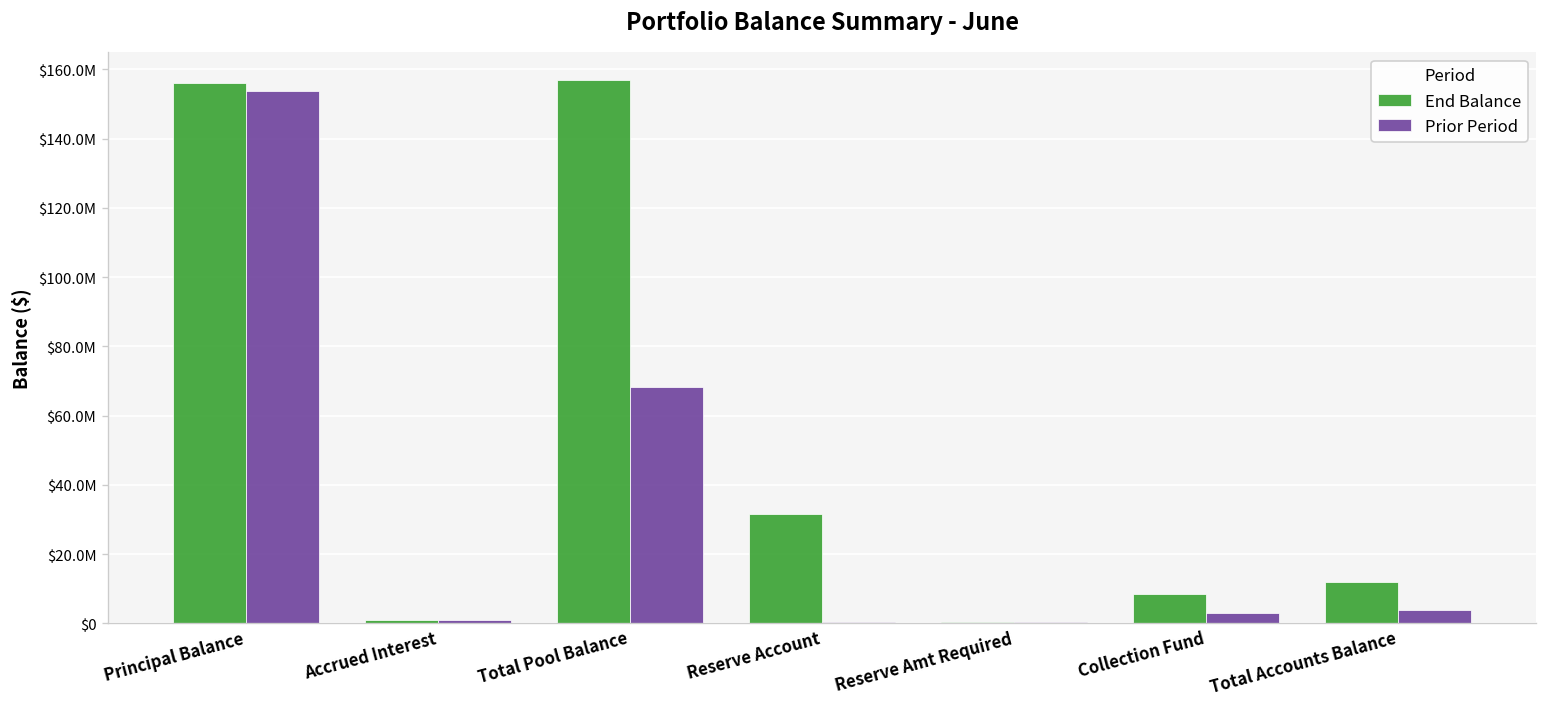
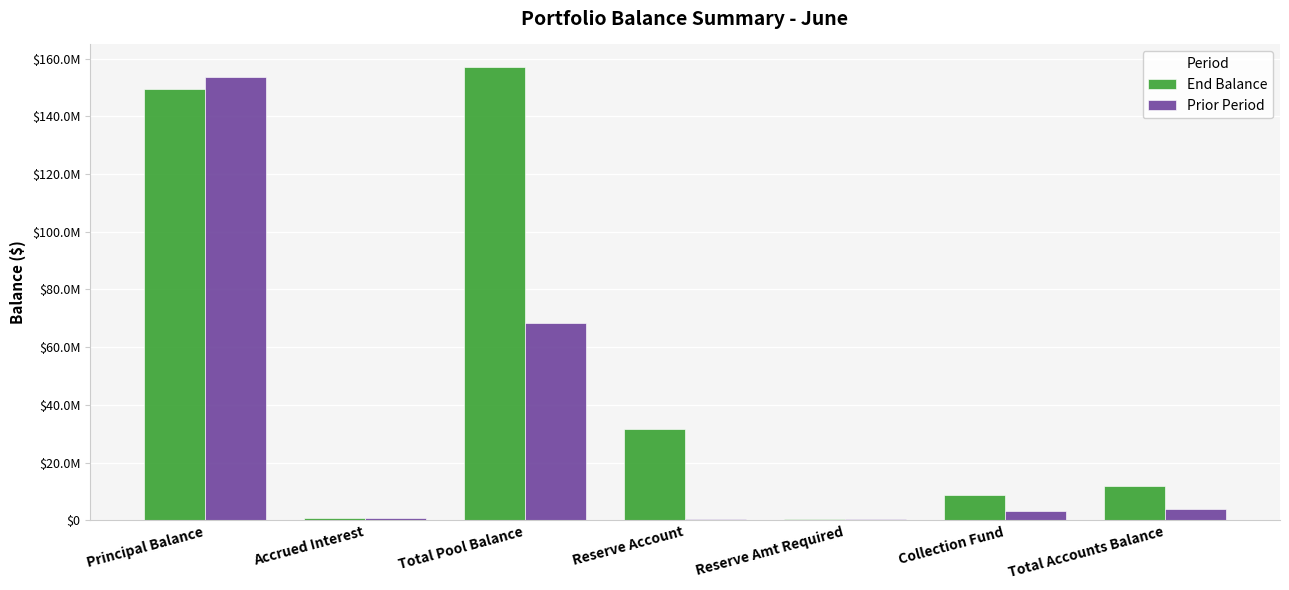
End Balance, Principal Balance: $156000000 -> $150000000
